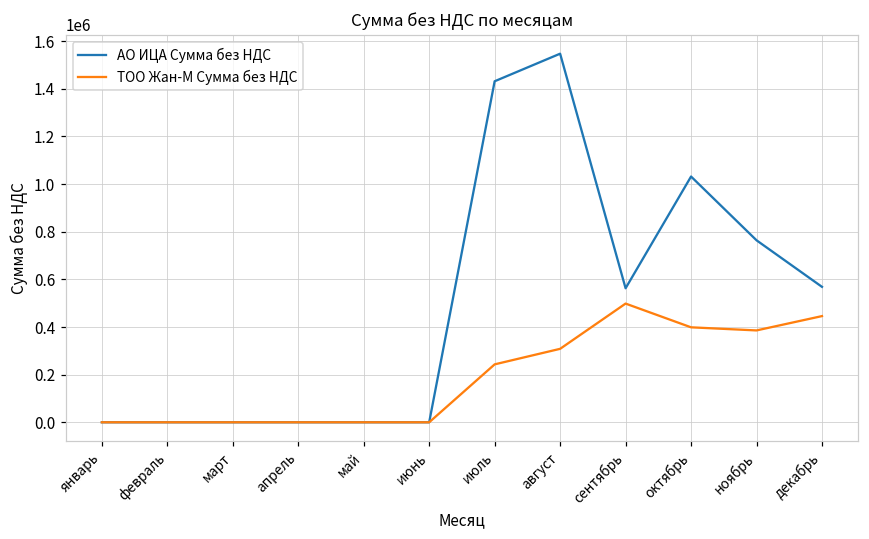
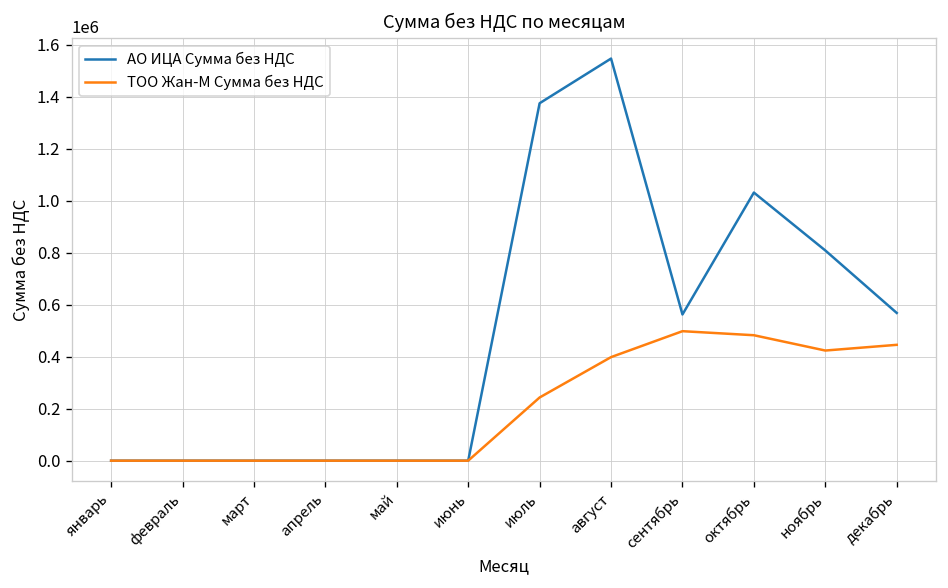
АО ИЦА Сумма без НДС, июль: 1430000 -> 1380000
ТОО Жан-М Сумма без НДС, август: 310000 -> 400000
ТОО Жан-М Сумма без НДС, октябрь: 400000 -> 480000
АО ИЦА Сумма без НДС, ноябрь: 760000 -> 810000
ТОО Жан-М Сумма без НДС, ноябрь: 390000 -> 420000
